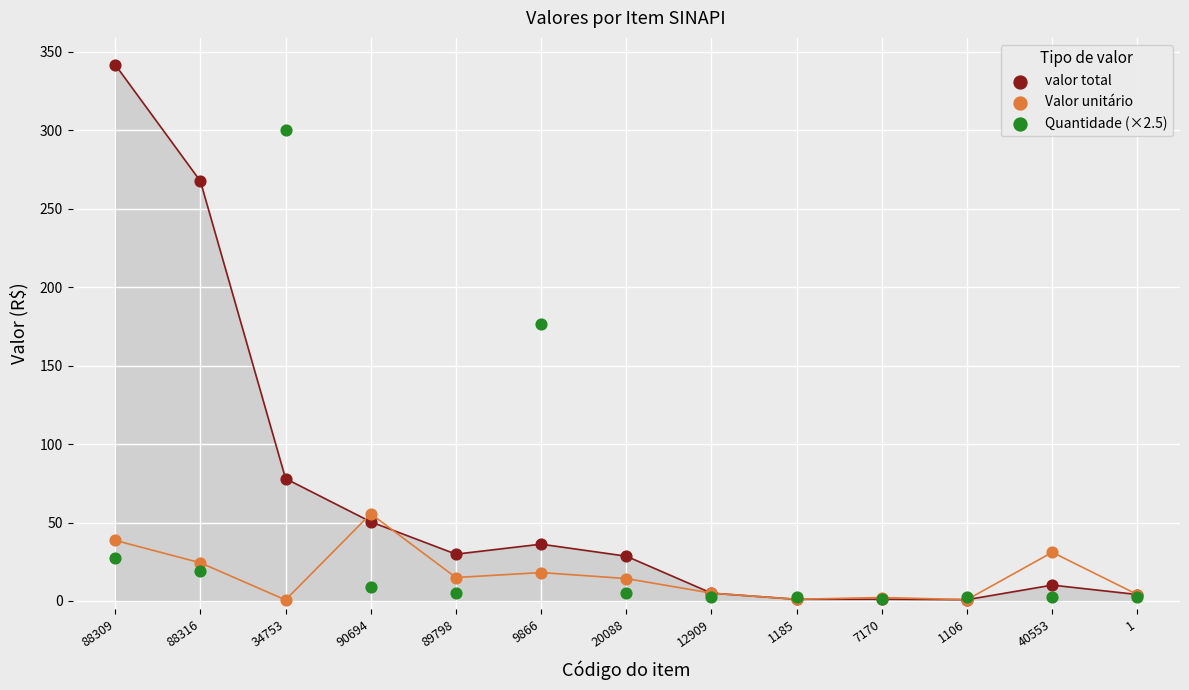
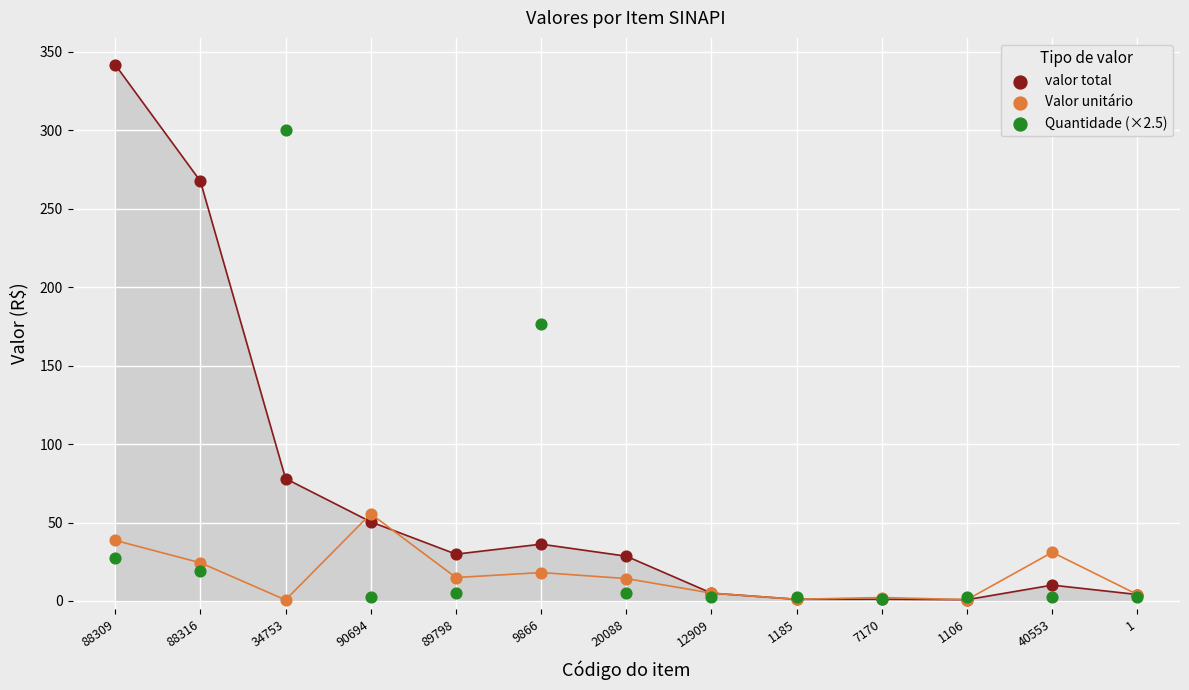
Quantidade (×2.5), 90694: 9 -> 3
